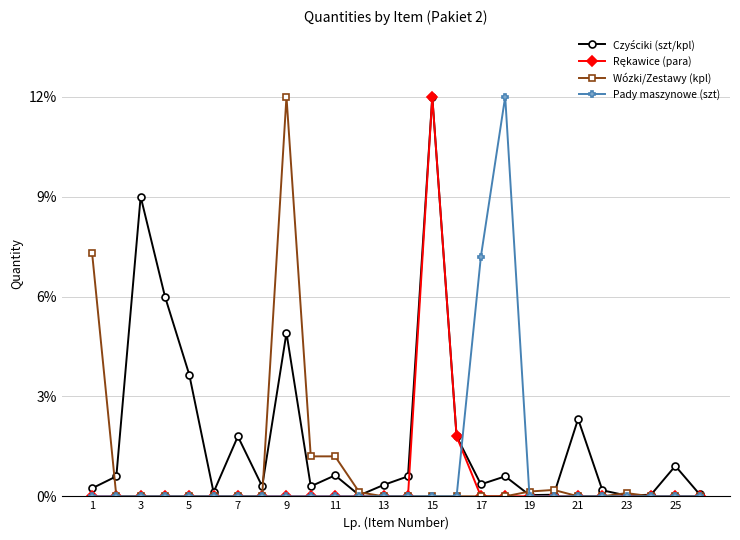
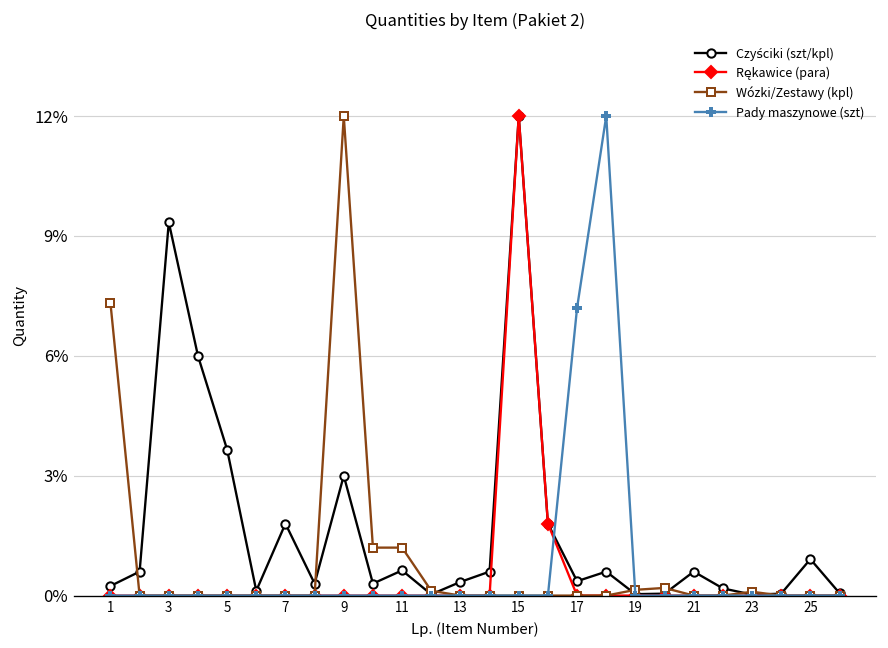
Czyściki (szt/kpl), 3: 9.0% -> 9.3%
Czyściki (szt/kpl), 9: 4.9% -> 3.0%
Czyściki (szt/kpl), 21: 2.3% -> 0.6%
